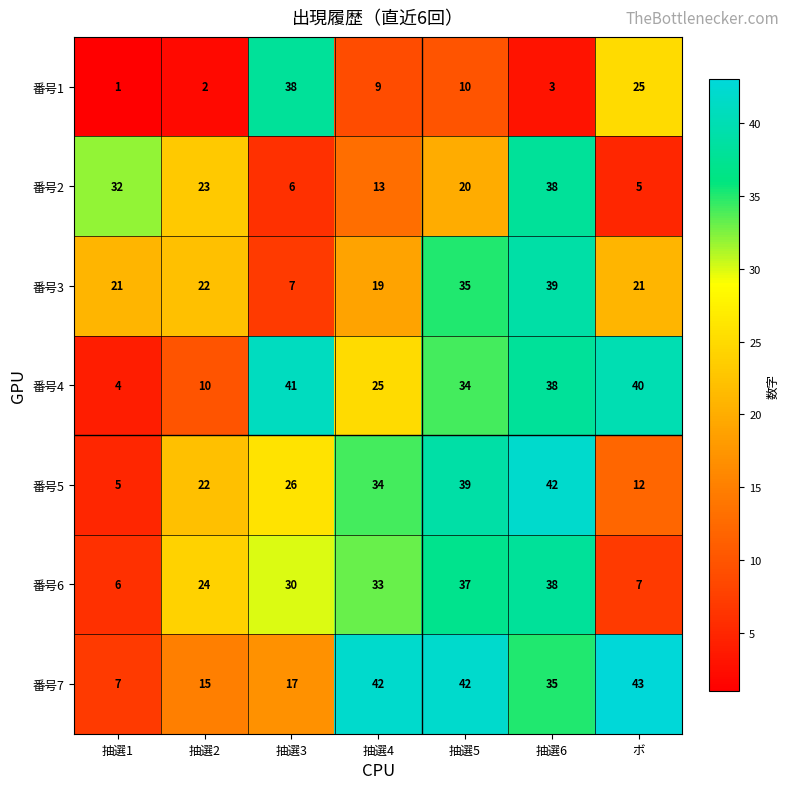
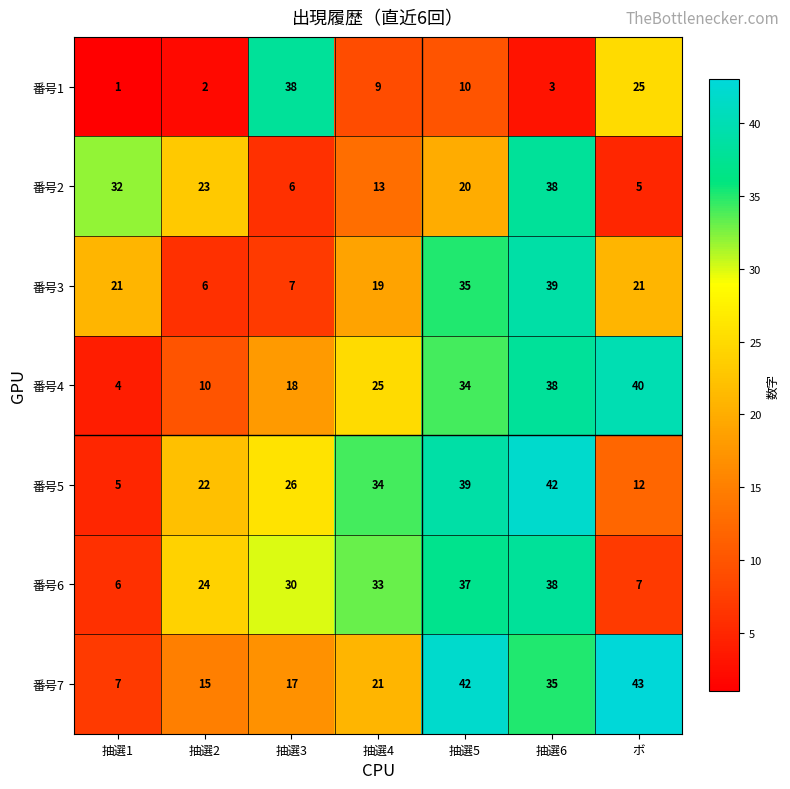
番号3, 抽選2: 22 -> 6
番号4, 抽選3: 41 -> 18
番号7, 抽選4: 42 -> 21
